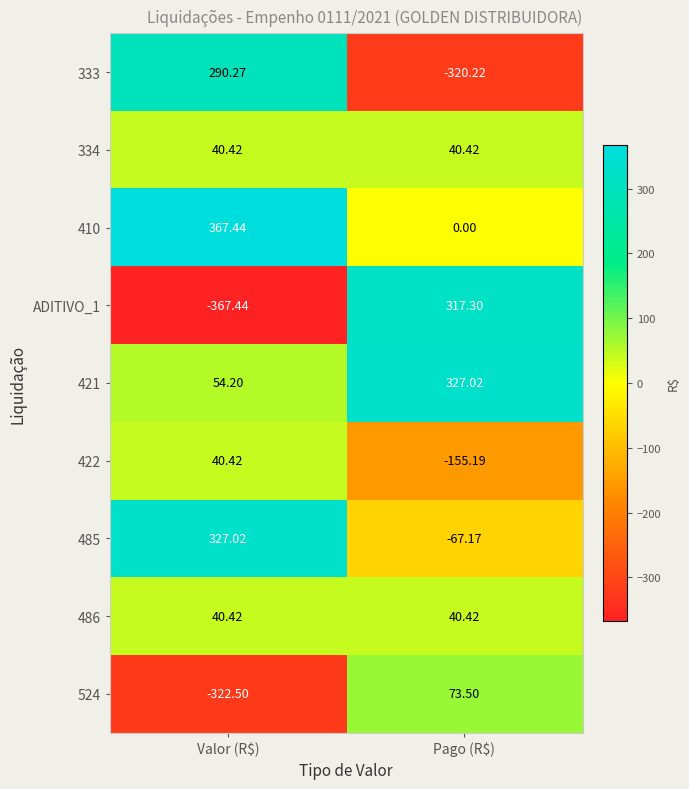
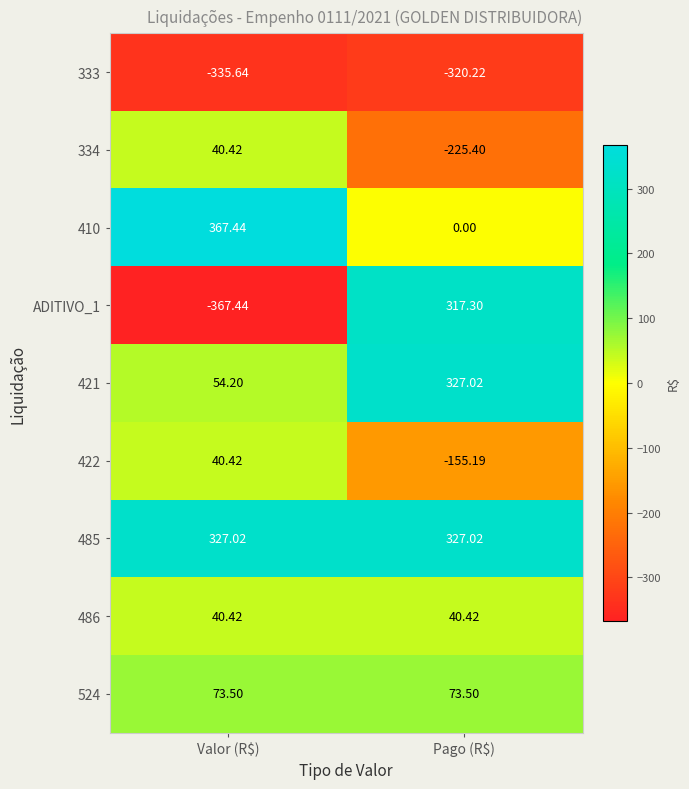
333, Valor (R$): 290.27 -> -335.64
334, Pago (R$): 40.42 -> -225.40
485, Pago (R$): -67.17 -> 327.02
524, Valor (R$): -322.50 -> 73.50
